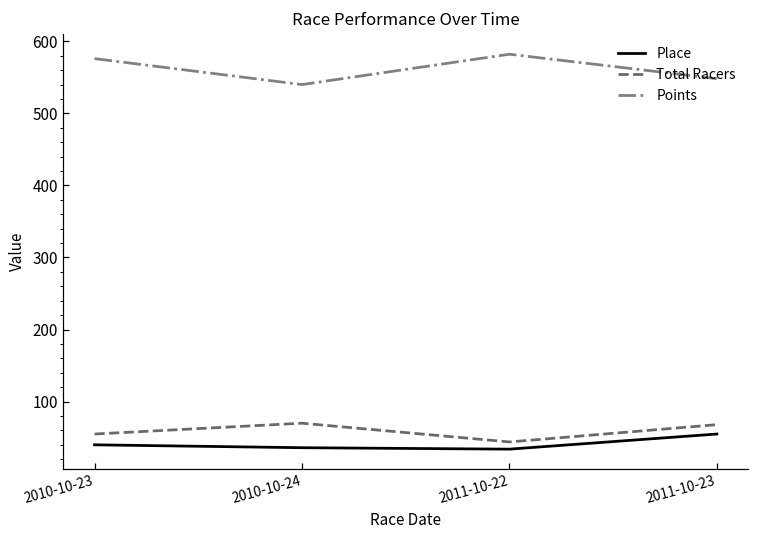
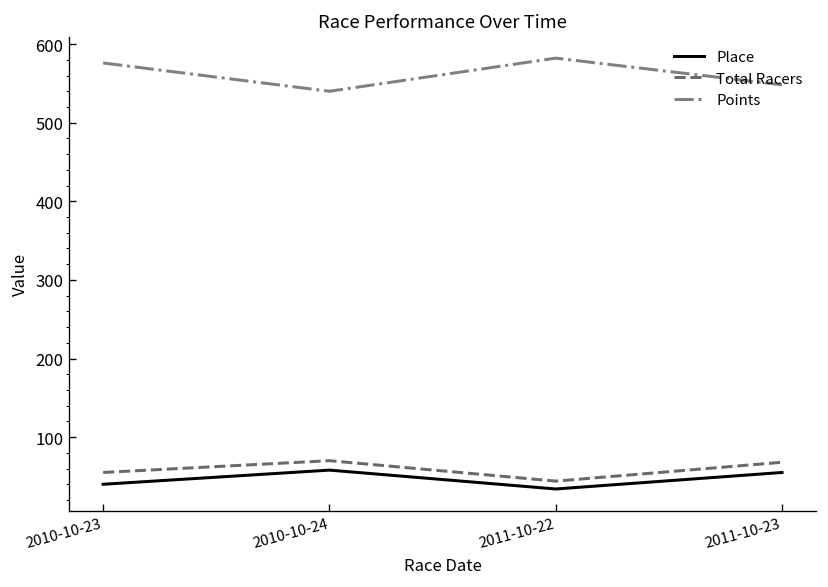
Place, 2010-10-24: 40 -> 60
